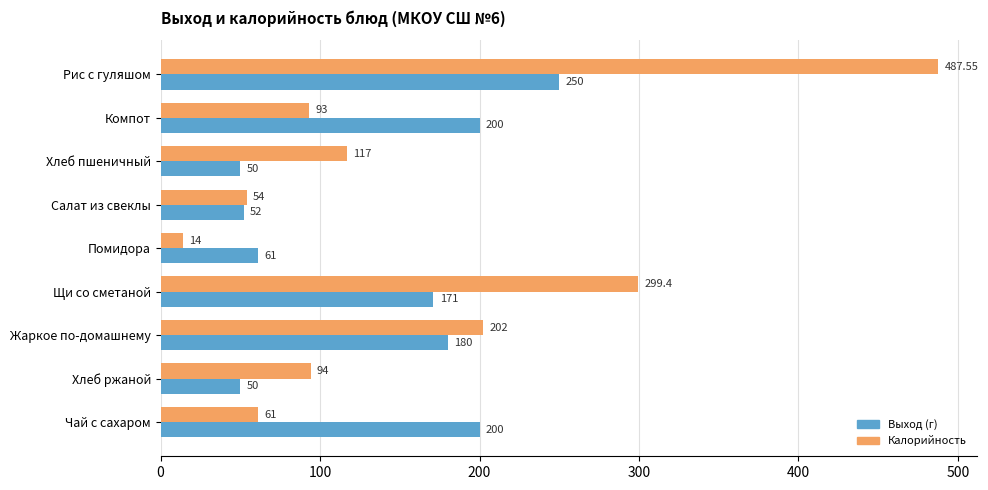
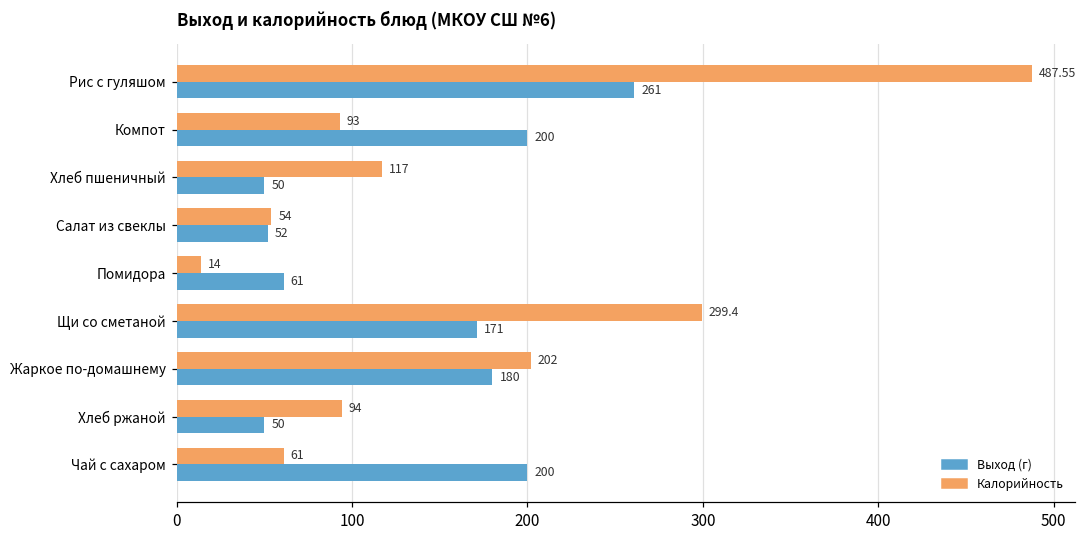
Выход (г), Рис с гуляшом: 250 -> 261
